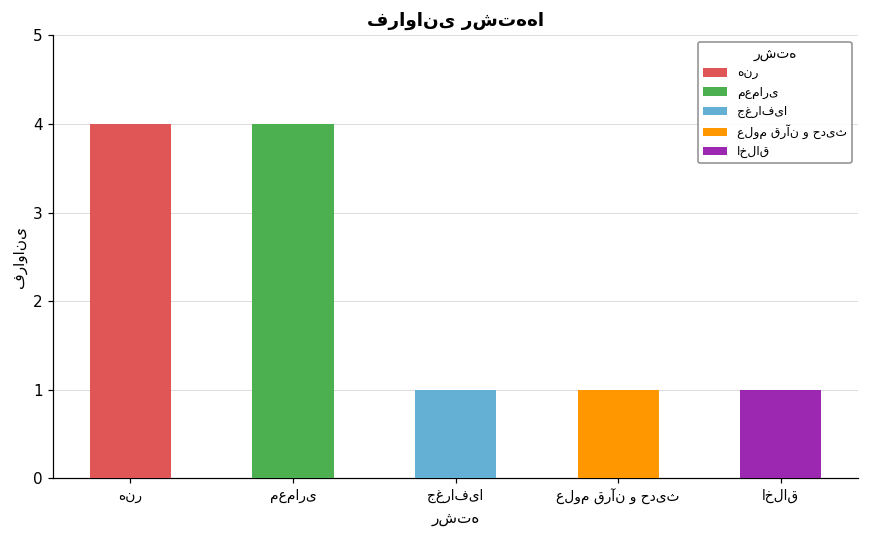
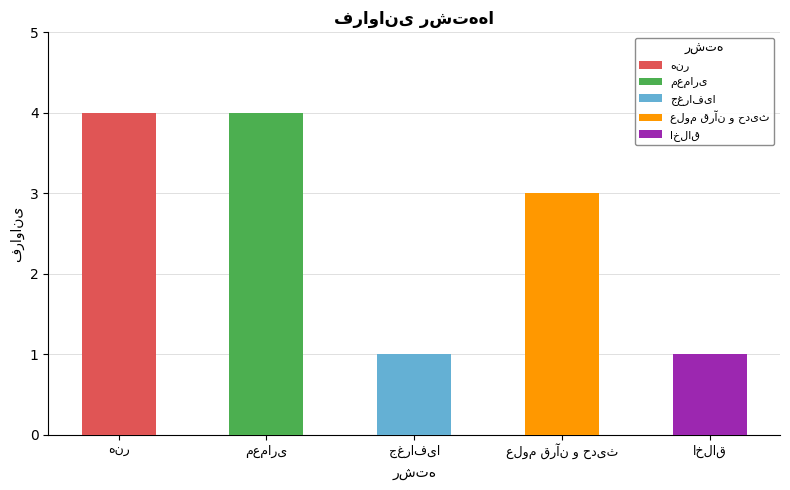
علوم قرآن و حدیث: 1 -> 3
